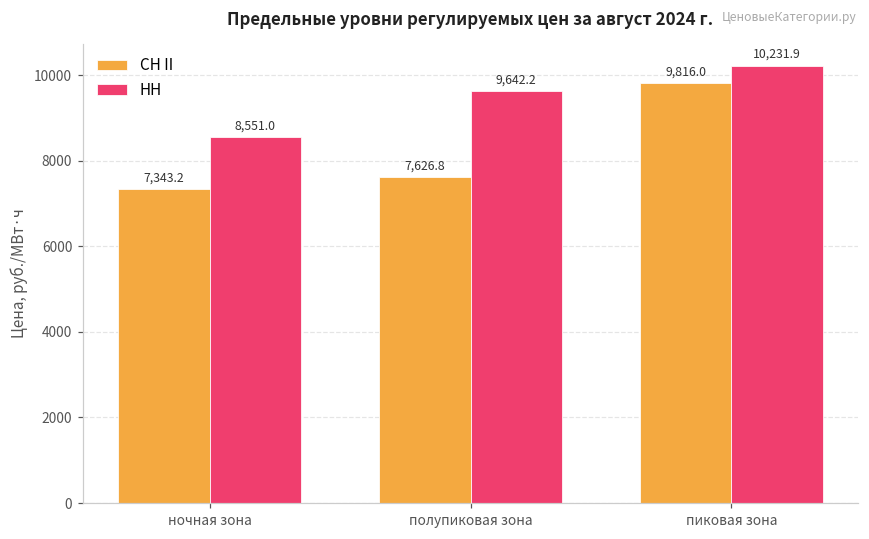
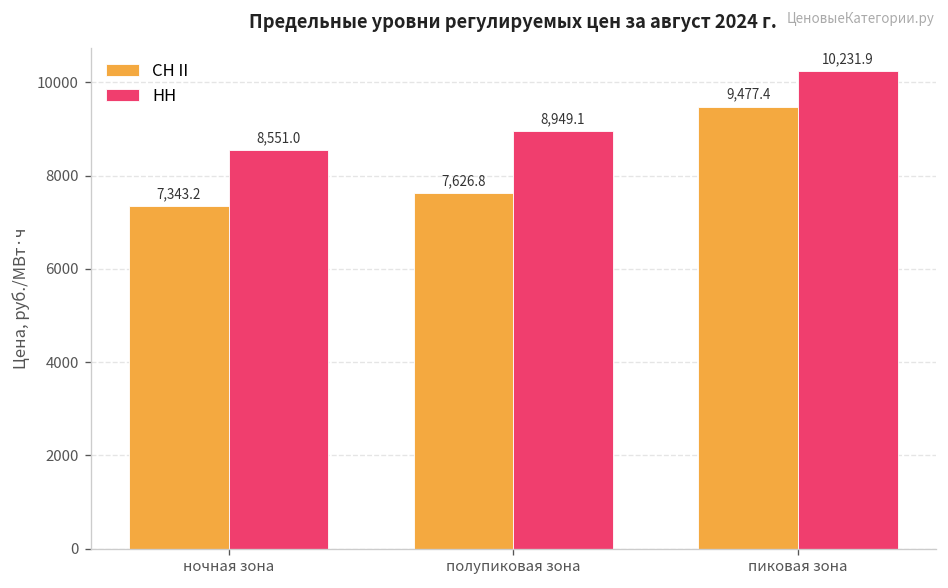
НН, полупиковая зона: 9,642.2 -> 8,949.1
СН II, пиковая зона: 9,816.0 -> 9,477.4
